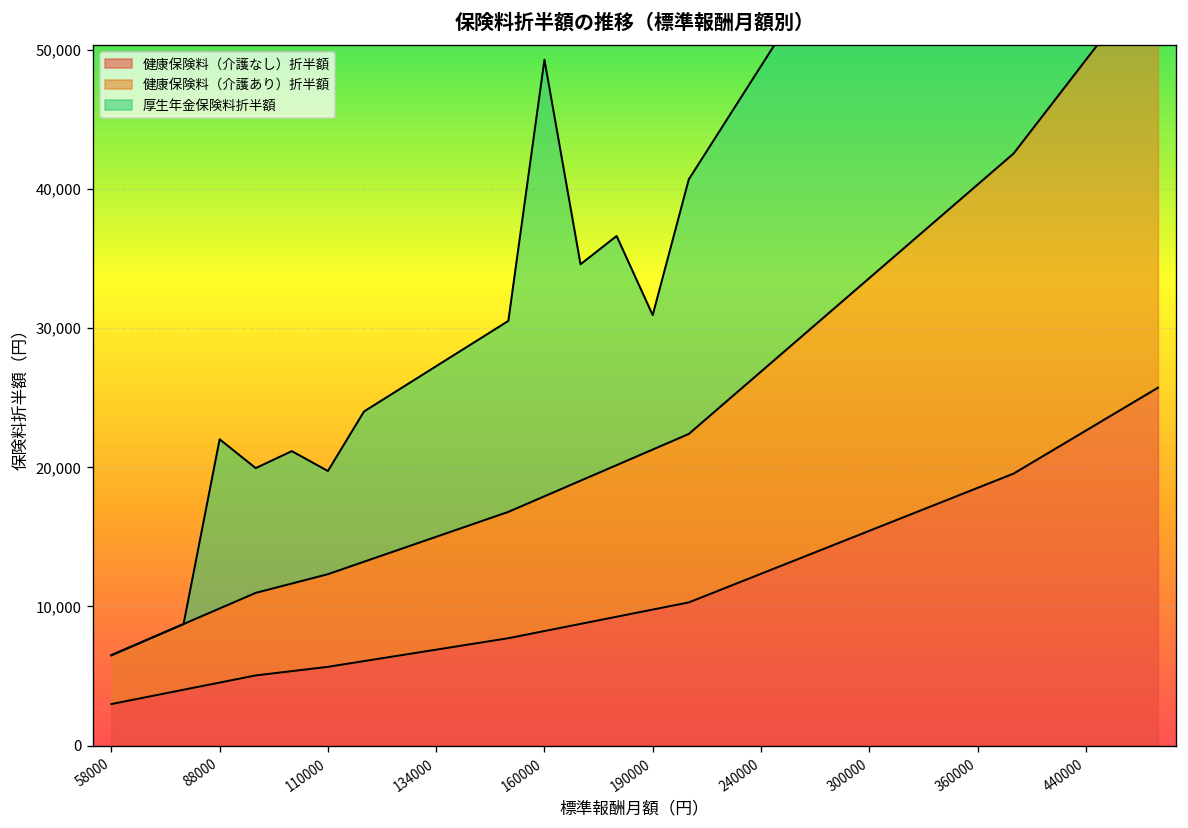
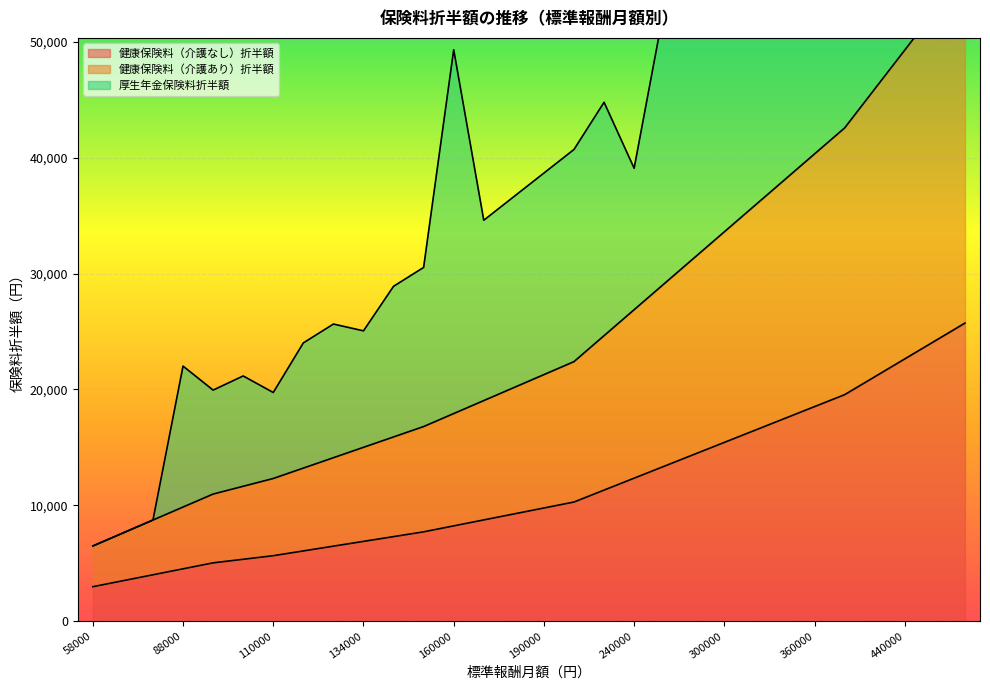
厚生年金保険料折半額, 134000: 12,300 -> 10,000
厚生年金保険料折半額, 190000: 9,700 -> 17,400
厚生年金保険料折半額, 240000: 22,000 -> 12,200
